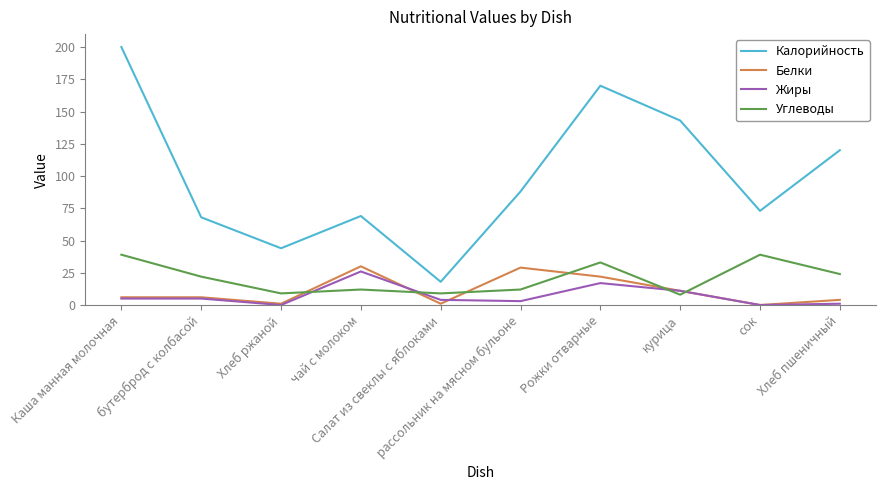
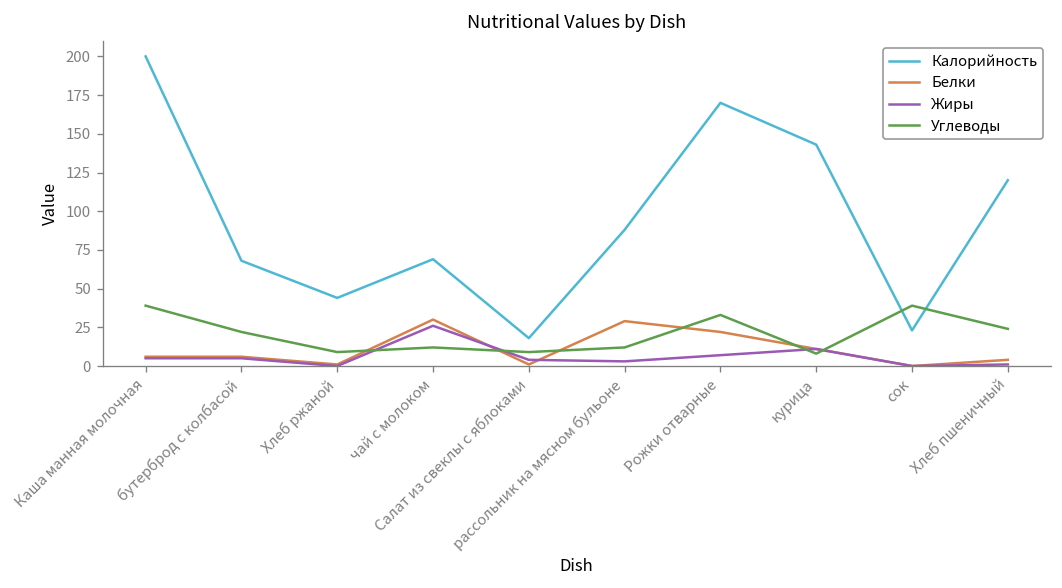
Жиры, Рожки отварные: 17 -> 7
Калорийность, сок: 73 -> 23
